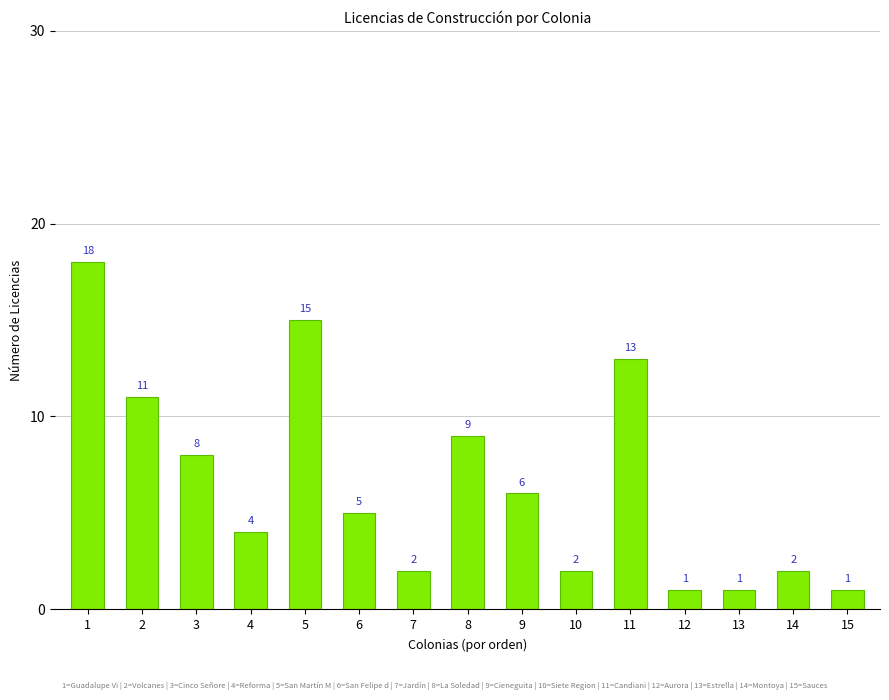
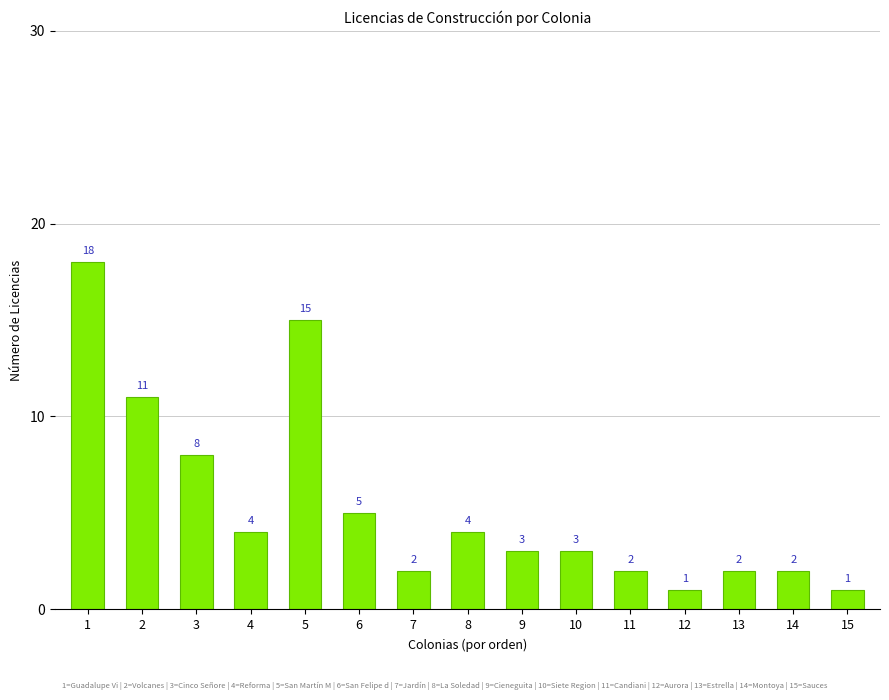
8: 9 -> 4
9: 6 -> 3
10: 2 -> 3
11: 13 -> 2
13: 1 -> 2
